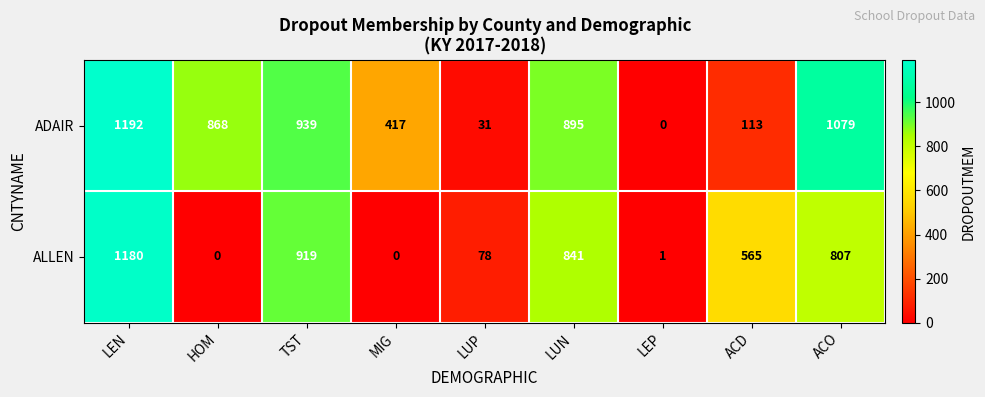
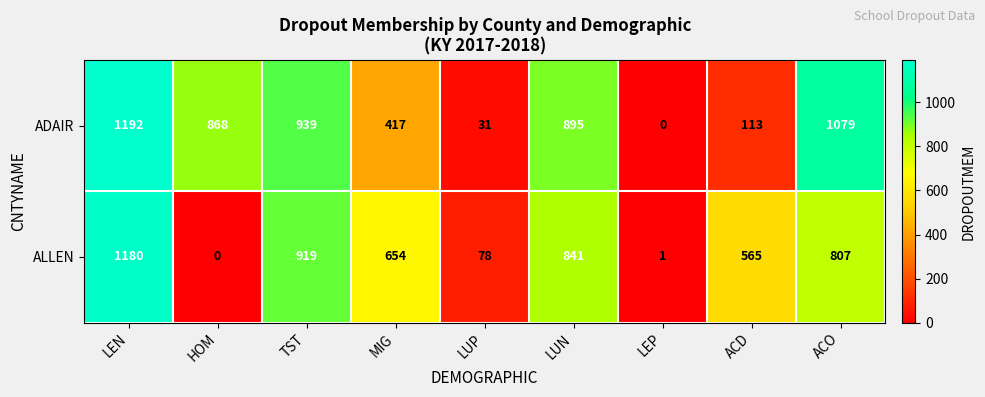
ALLEN, MIG: 0 -> 654
